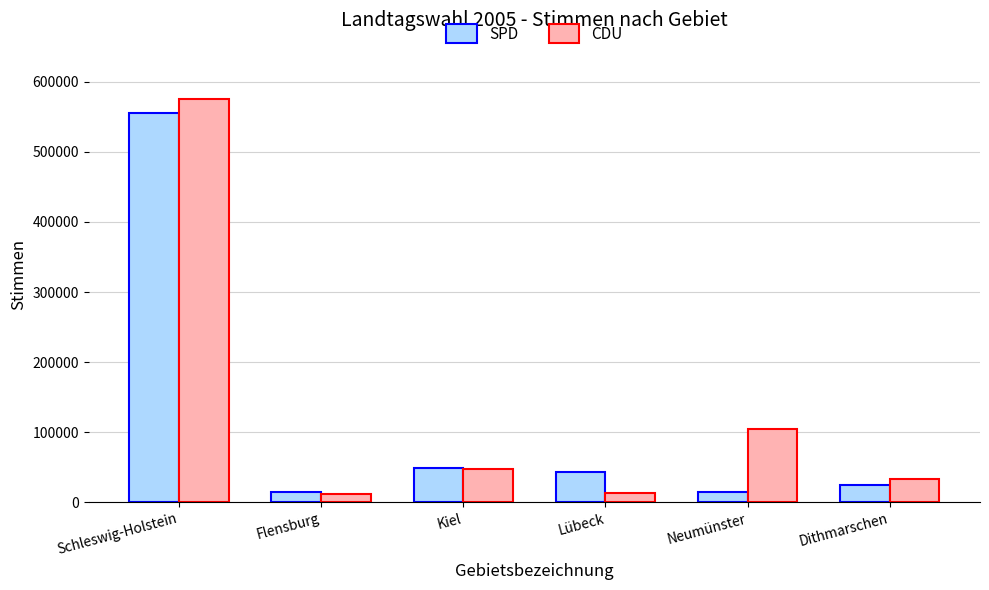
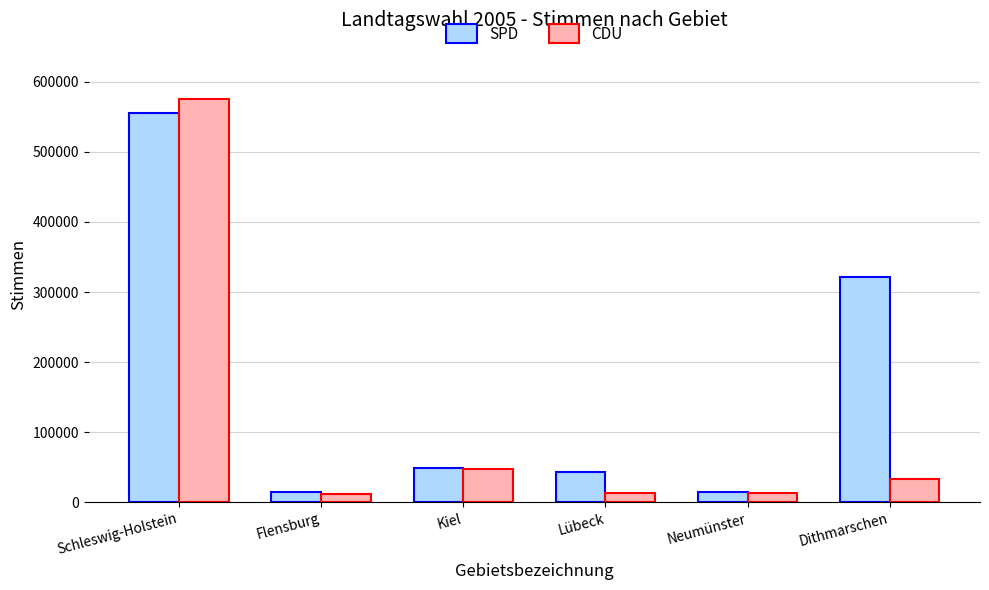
CDU, Neumünster: 100000 -> 10000
SPD, Dithmarschen: 20000 -> 320000
